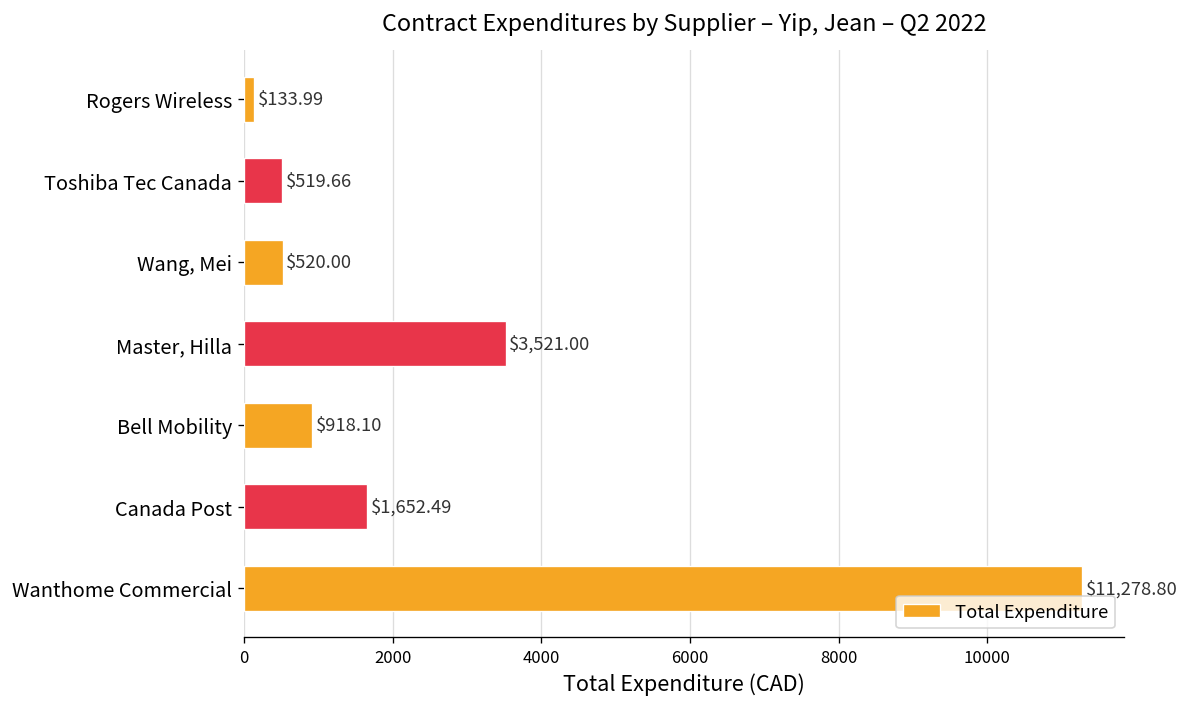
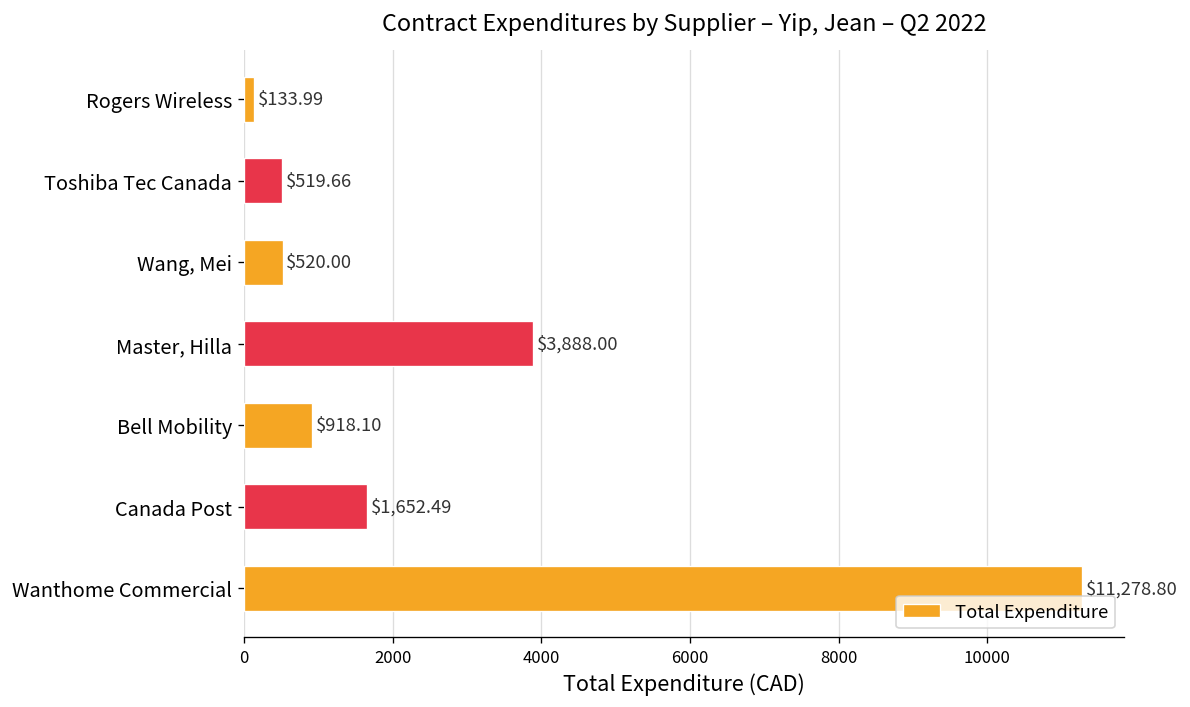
Master, Hilla: $3,521.00 -> $3,888.00
